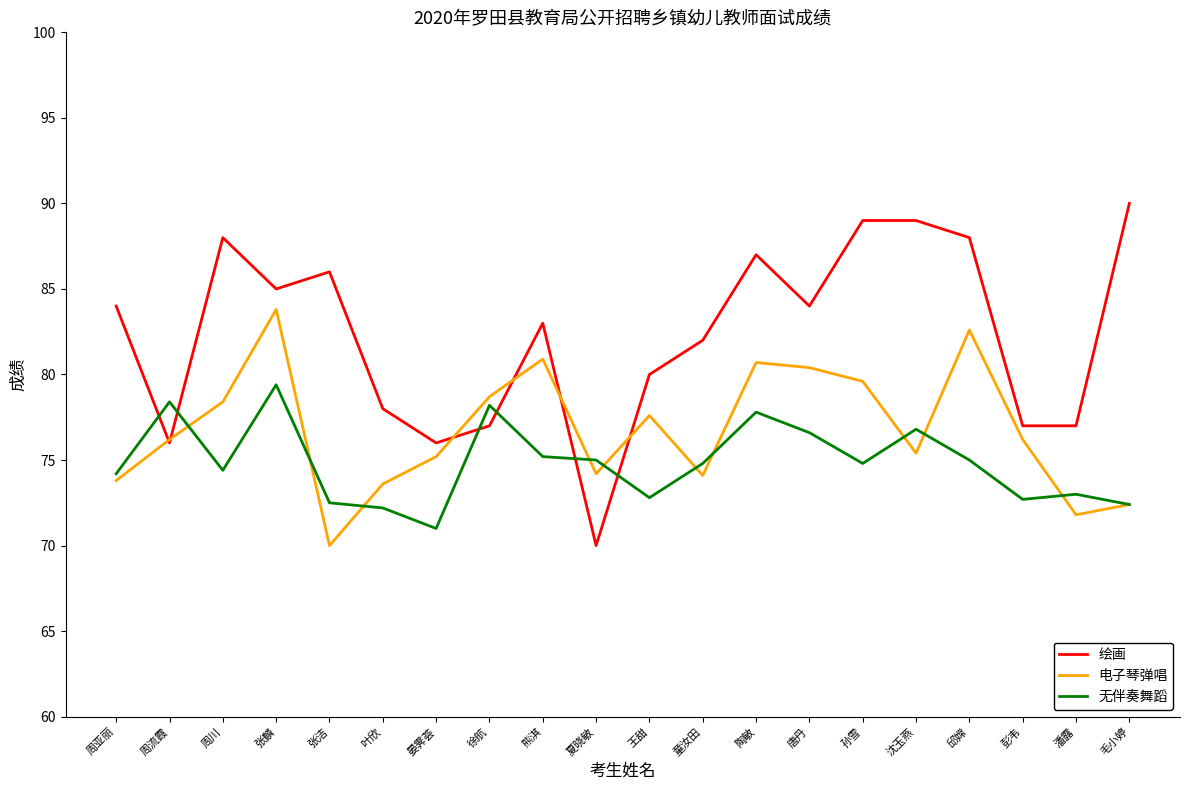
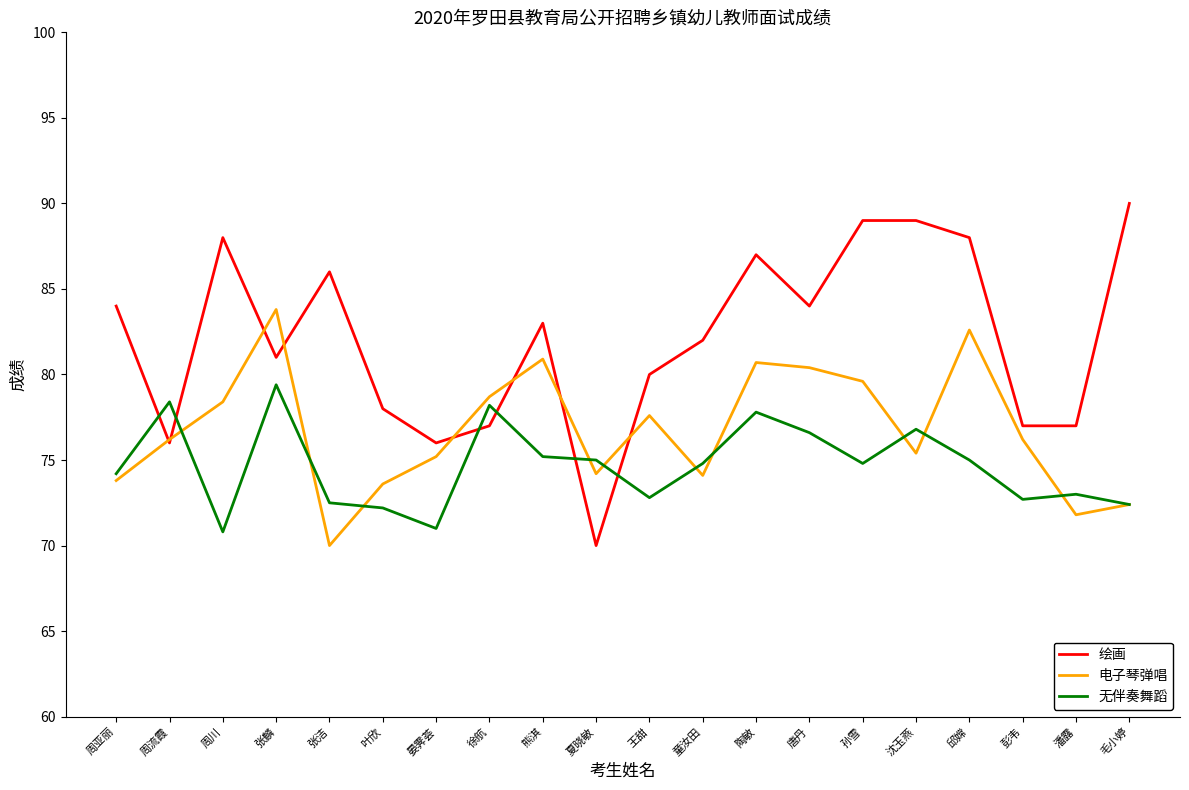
无伴奏舞蹈, 周川: 74.4 -> 70.8
绘画, 张麟: 85 -> 81
